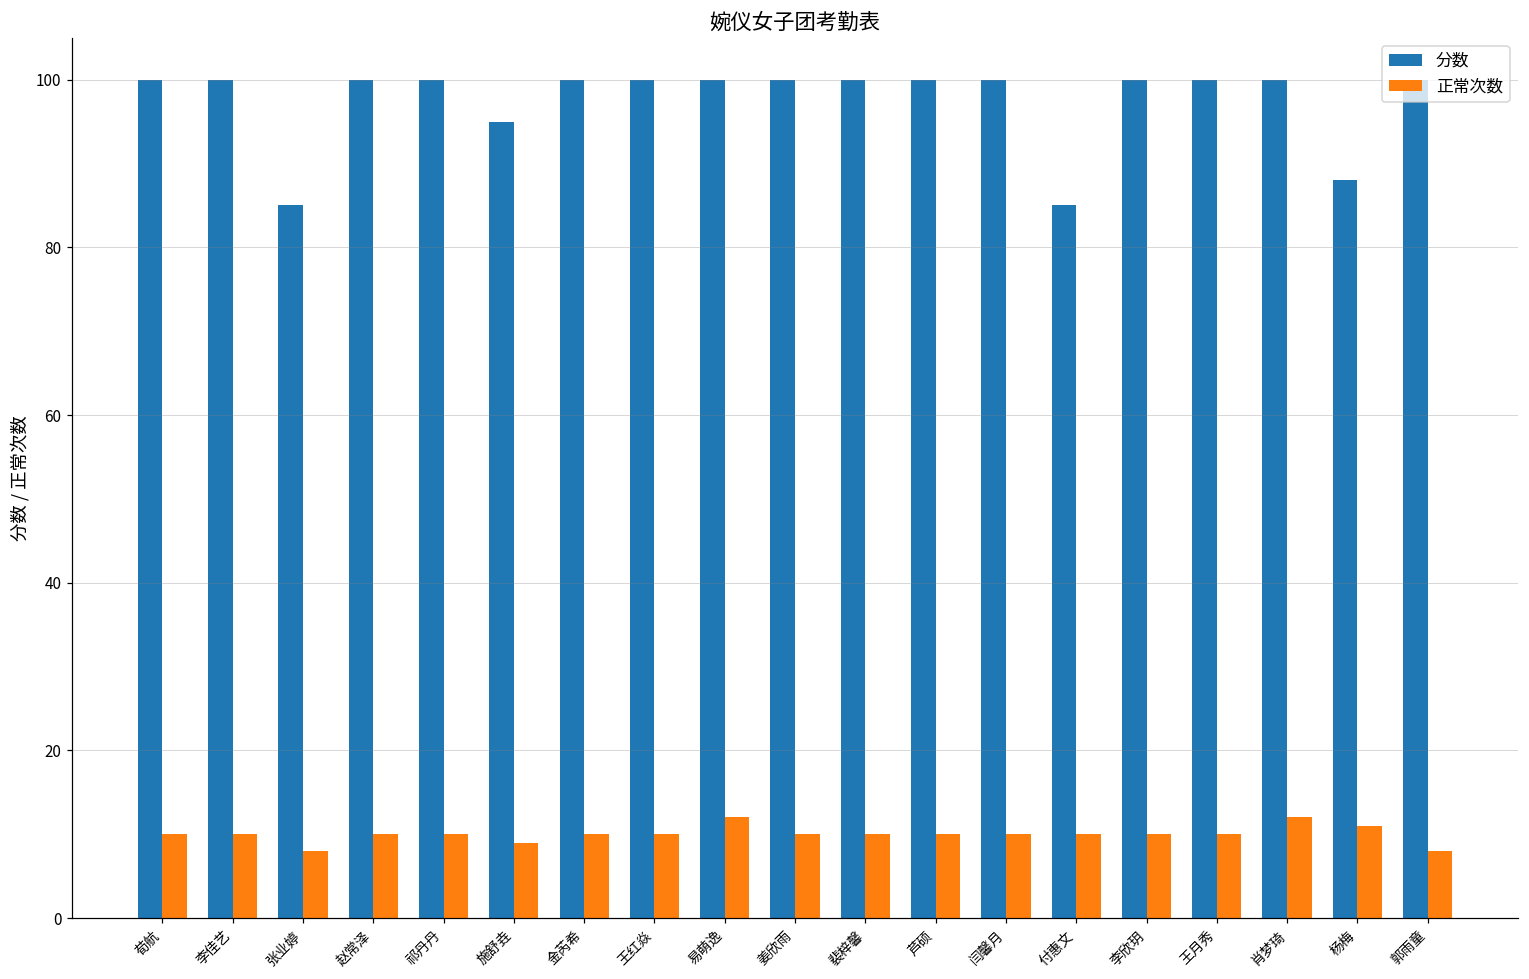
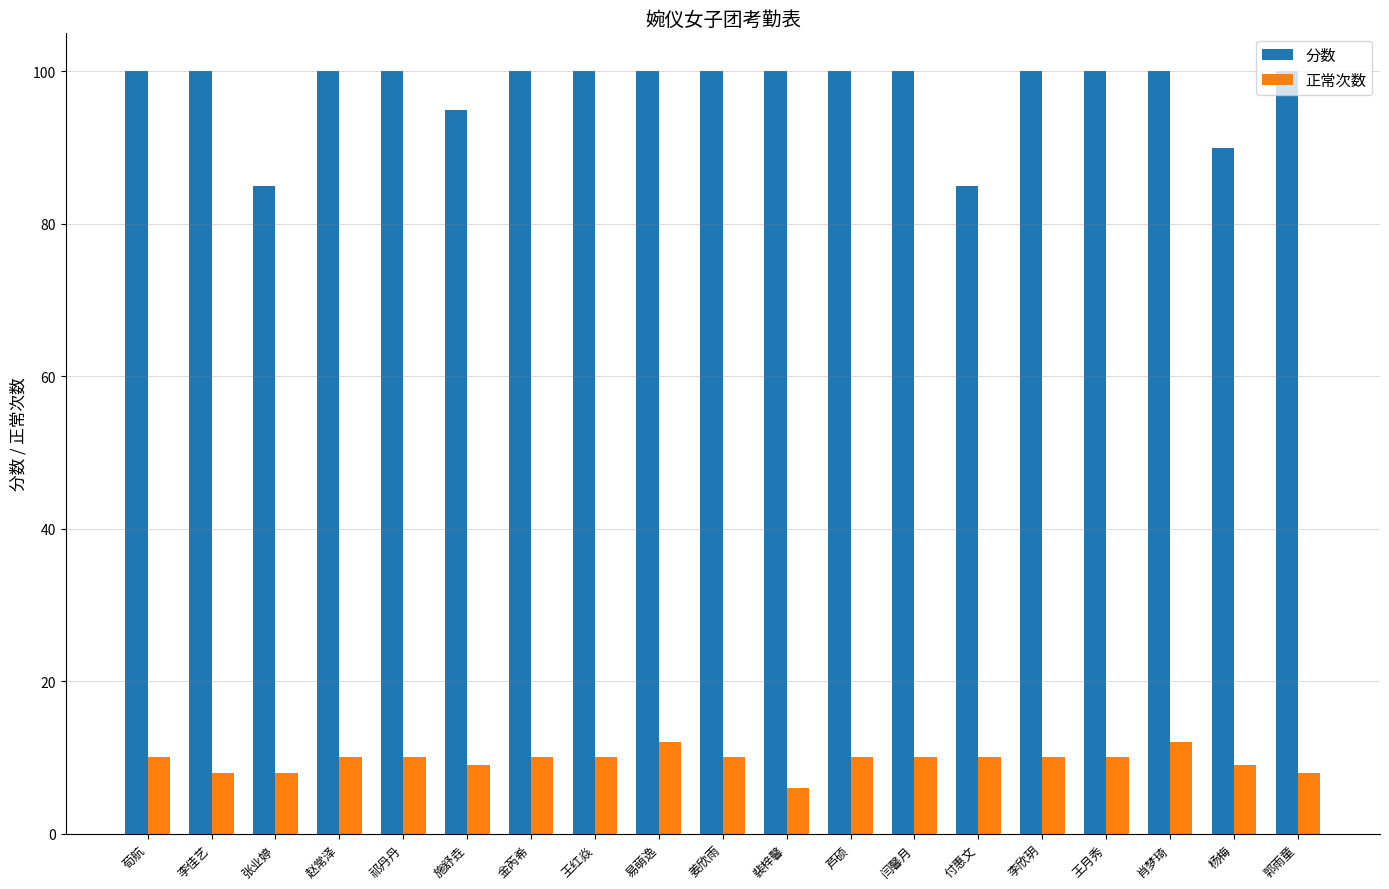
正常次数, 李佳艺: 10 -> 8
正常次数, 裴梓馨: 10 -> 6
分数, 杨梅: 88 -> 90
正常次数, 杨梅: 11 -> 9
